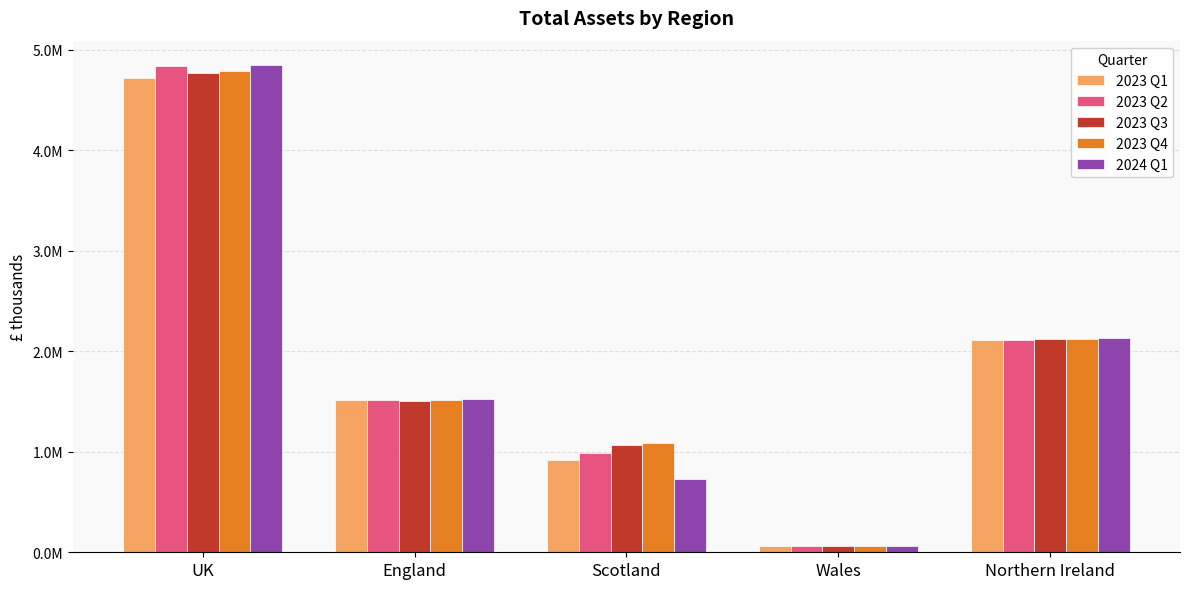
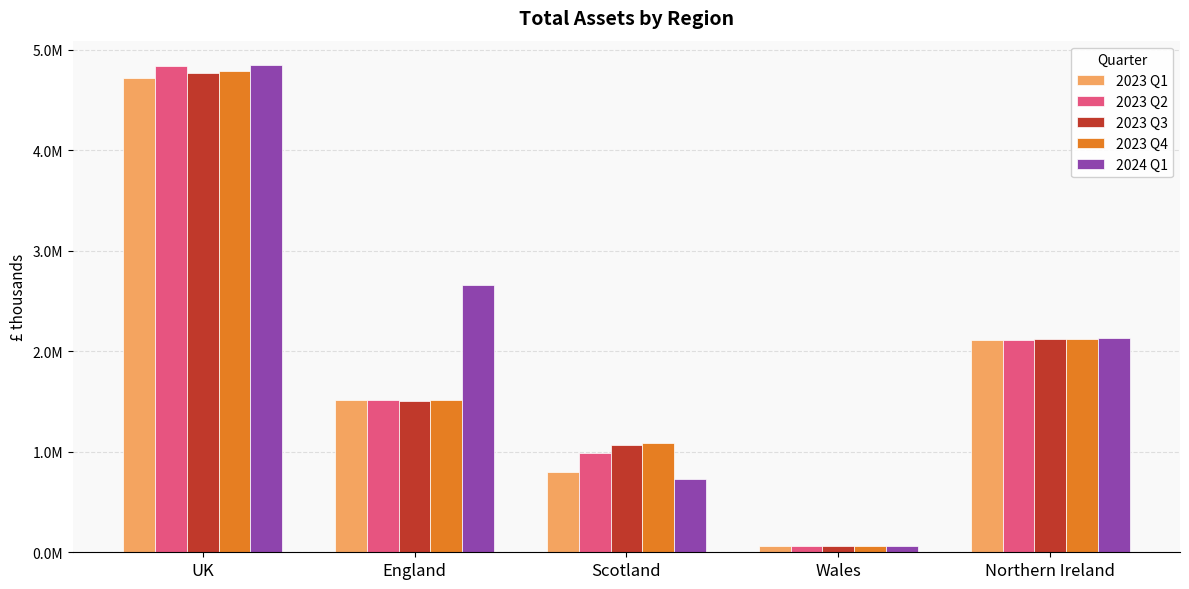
2024 Q1, England: 1520000 -> 2660000
2023 Q1, Scotland: 910000 -> 800000
